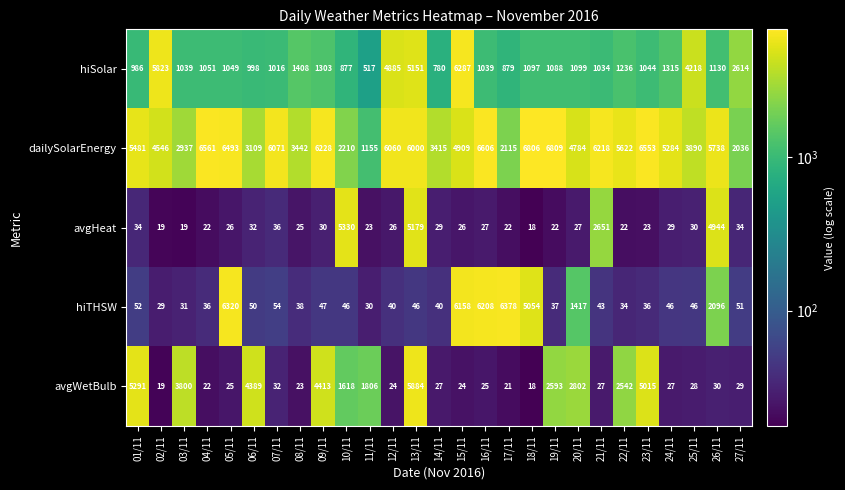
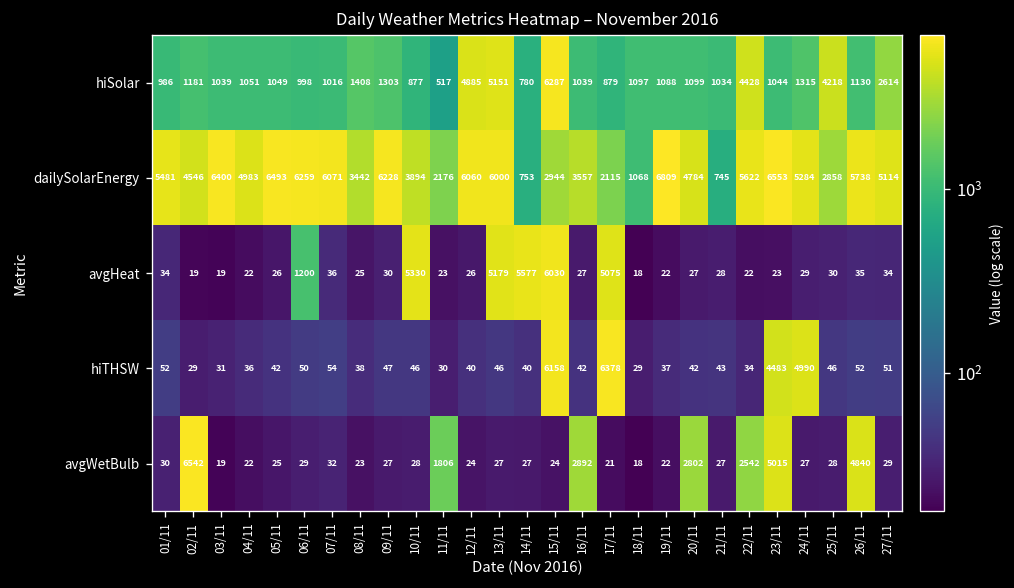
hiSolar, 02/11: 5823 -> 1181
hiSolar, 22/11: 1236 -> 4428
dailySolarEnergy, 03/11: 2937 -> 6400
dailySolarEnergy, 04/11: 6561 -> 4983
dailySolarEnergy, 06/11: 3109 -> 6259
dailySolarEnergy, 10/11: 2210 -> 3894
dailySolarEnergy, 11/11: 1155 -> 2176
dailySolarEnergy, 14/11: 3415 -> 753
dailySolarEnergy, 15/11: 4909 -> 2944
dailySolarEnergy, 16/11: 6606 -> 3557
dailySolarEnergy, 18/11: 6806 -> 1068
dailySolarEnergy, 21/11: 6218 -> 745
dailySolarEnergy, 25/11: 3890 -> 2858
dailySolarEnergy, 27/11: 2036 -> 5114
avgHeat, 06/11: 32 -> 1200
avgHeat, 14/11: 29 -> 5577
avgHeat, 15/11: 26 -> 6030
avgHeat, 17/11: 22 -> 5075
avgHeat, 21/11: 2651 -> 28
avgHeat, 26/11: 4944 -> 35
hiTHSW, 05/11: 6320 -> 42
hiTHSW, 16/11: 6208 -> 42
hiTHSW, 18/11: 5054 -> 29
hiTHSW, 20/11: 1417 -> 42
hiTHSW, 23/11: 36 -> 4483
hiTHSW, 24/11: 46 -> 4990
hiTHSW, 26/11: 2096 -> 52
avgWetBulb, 01/11: 5291 -> 30
avgWetBulb, 02/11: 19 -> 6542
avgWetBulb, 03/11: 3800 -> 19
avgWetBulb, 06/11: 4389 -> 29
avgWetBulb, 09/11: 4413 -> 27
avgWetBulb, 10/11: 1618 -> 28
avgWetBulb, 13/11: 5884 -> 27
avgWetBulb, 16/11: 25 -> 2892
avgWetBulb, 19/11: 2593 -> 22
avgWetBulb, 26/11: 30 -> 4840
